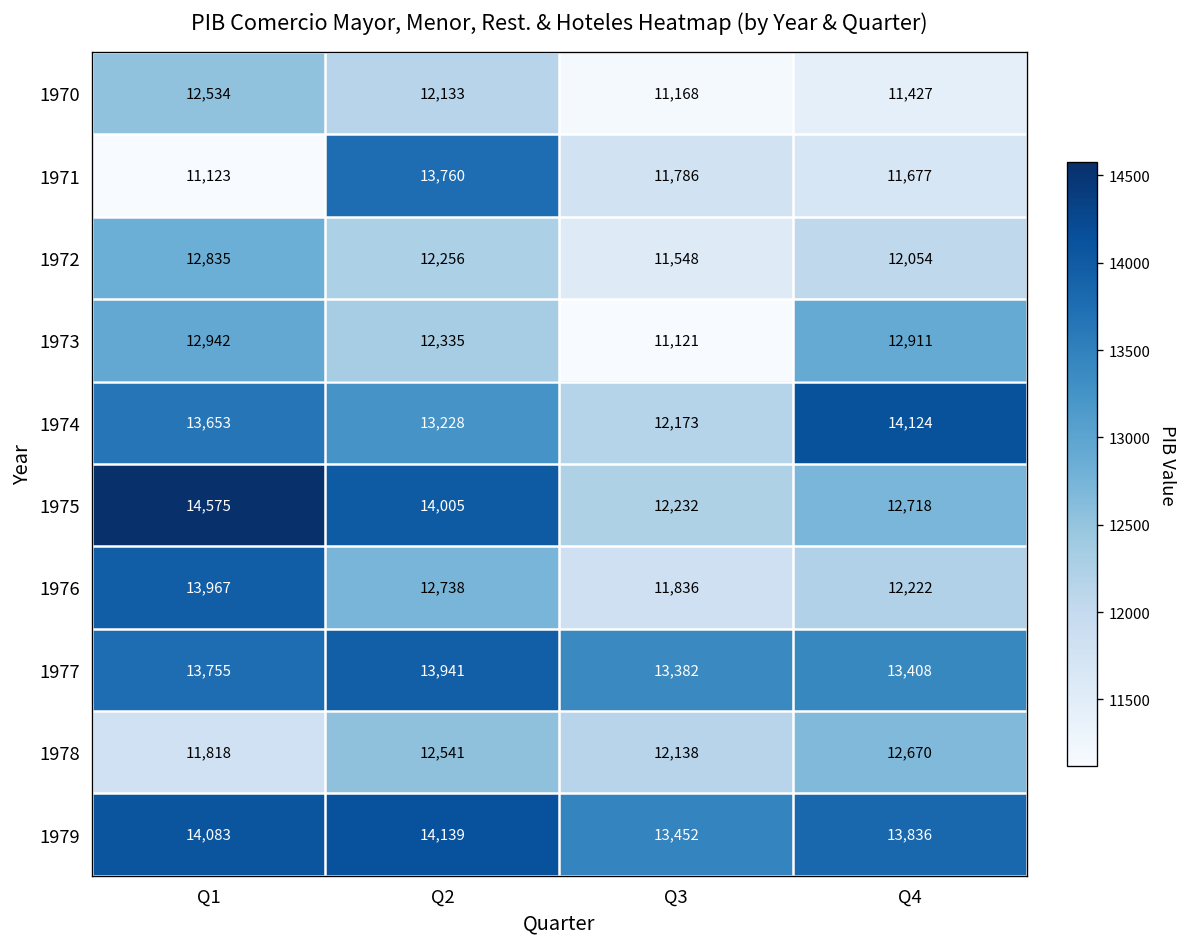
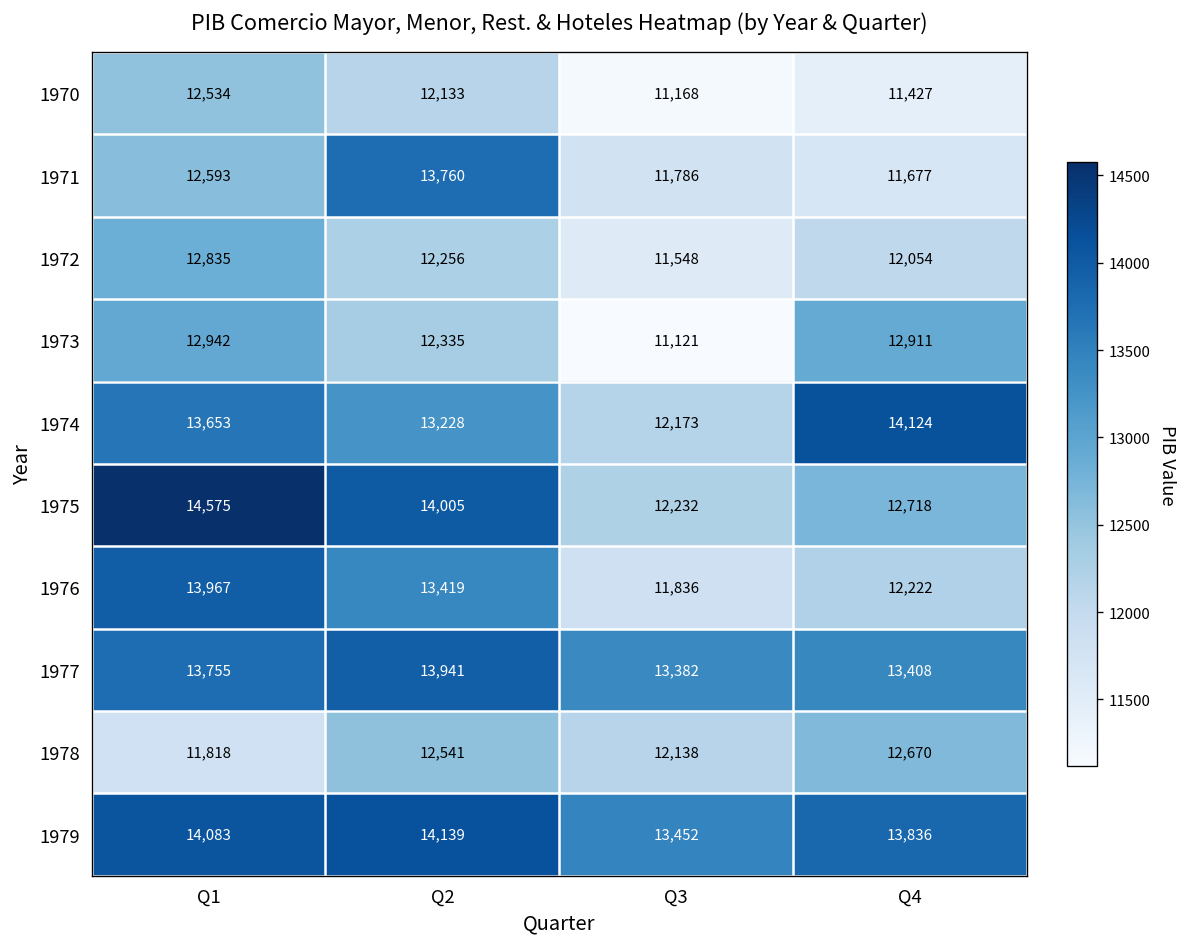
1971, Q1: 11,123 -> 12,593
1976, Q2: 12,738 -> 13,419
